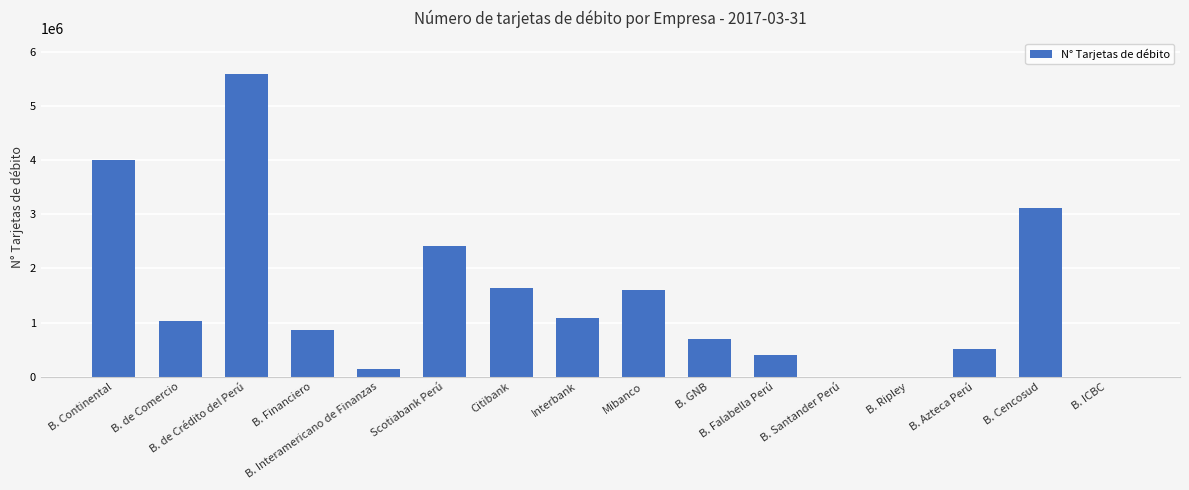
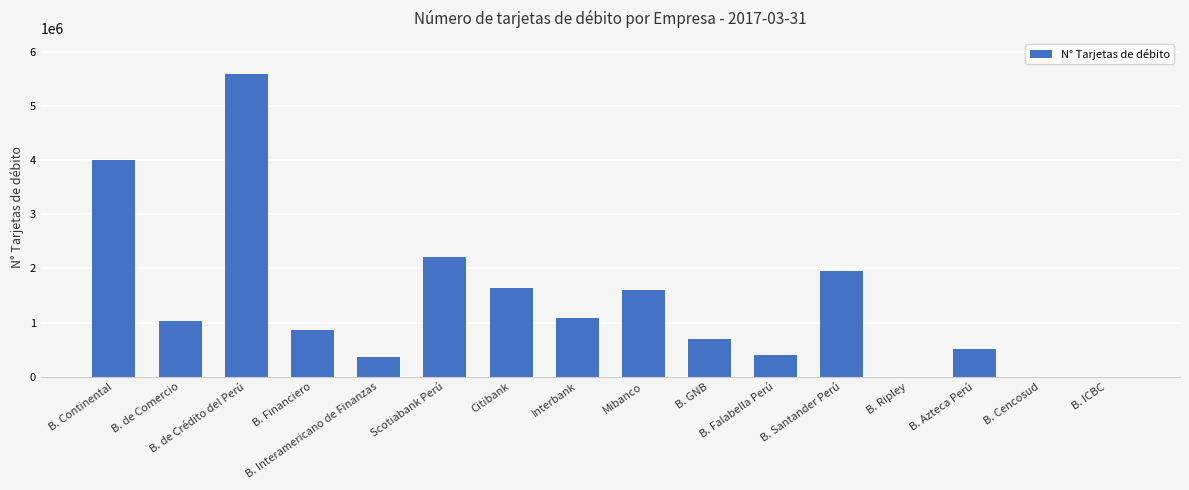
B. Interamericano de Finanzas: 200000 -> 400000
Scotiabank Perú: 2400000 -> 2200000
B. Santander Perú: 0 -> 1900000
B. Cencosud: 3100000 -> 0
